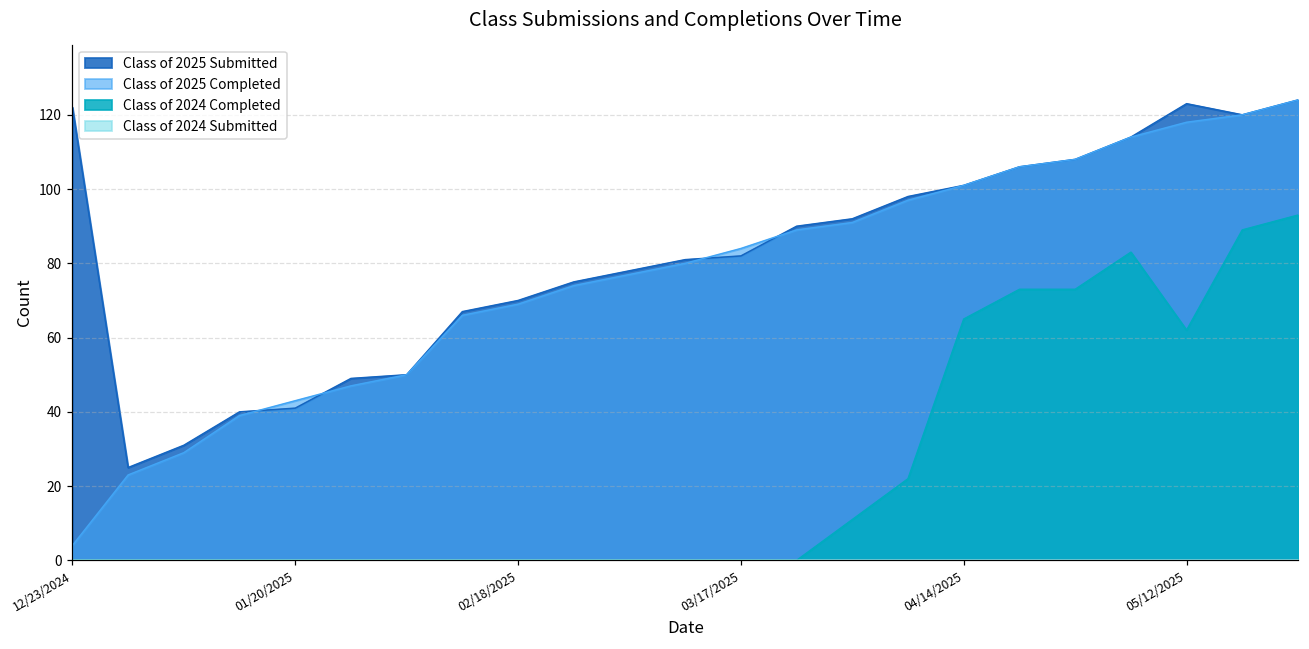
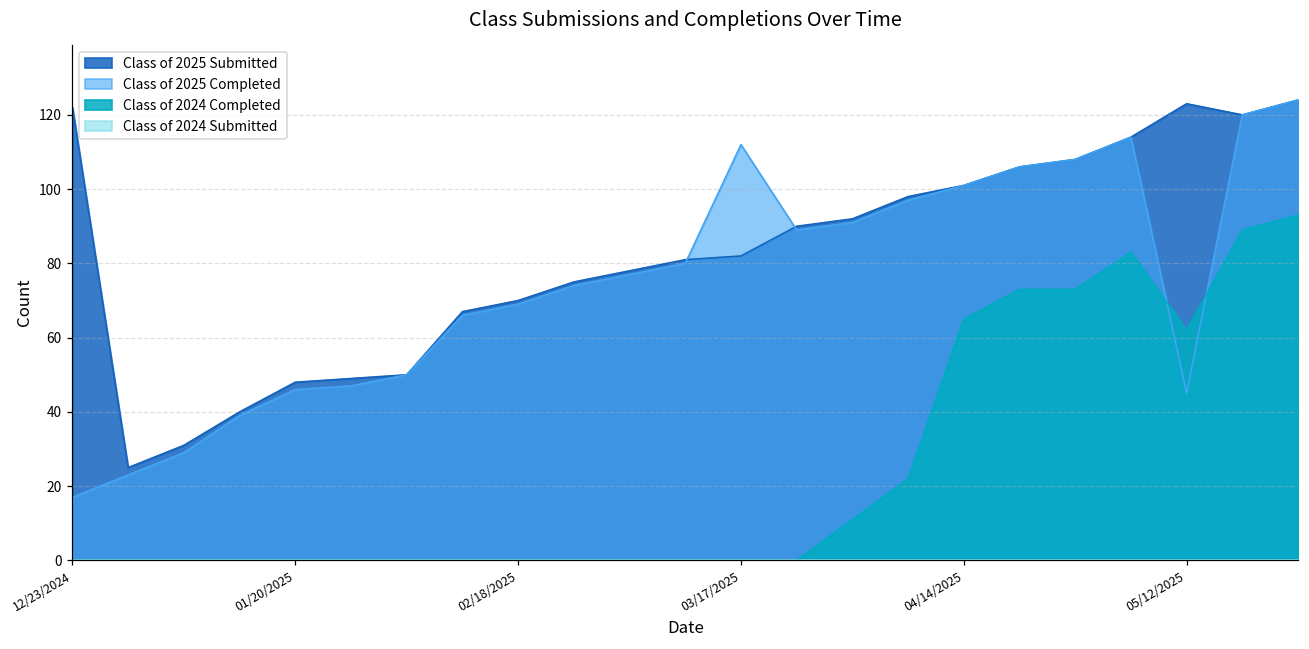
Class of 2025 Completed, 12/23/2024: 4 -> 17
Class of 2025 Submitted, 01/20/2025: 41 -> 48
Class of 2025 Completed, 01/20/2025: 43 -> 46
Class of 2025 Completed, 03/17/2025: 84 -> 112
Class of 2025 Completed, 05/12/2025: 118 -> 45
